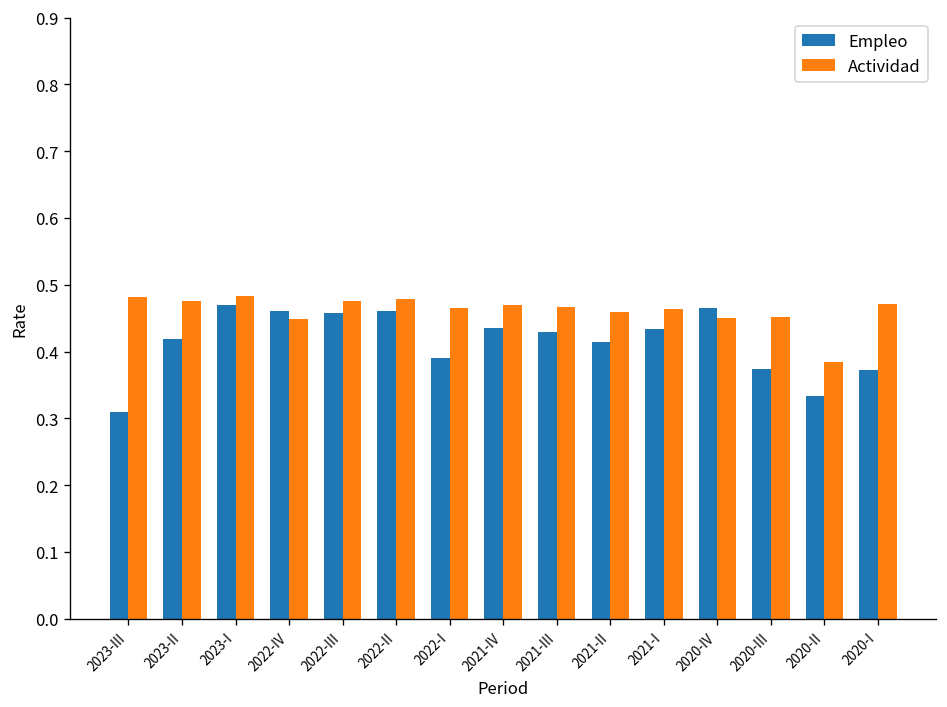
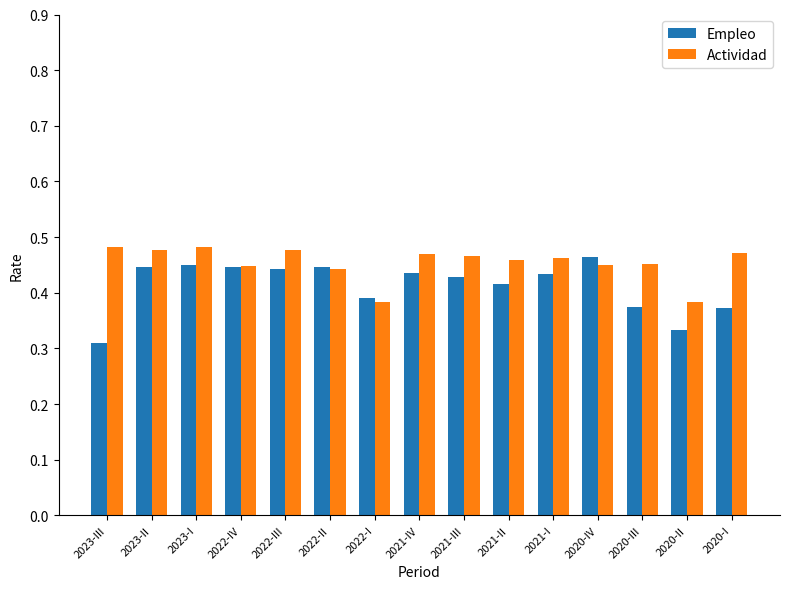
Empleo, 2023-II: 0.42 -> 0.45
Empleo, 2023-I: 0.47 -> 0.45
Empleo, 2022-IV: 0.46 -> 0.45
Empleo, 2022-III: 0.46 -> 0.44
Empleo, 2022-II: 0.46 -> 0.45
Actividad, 2022-II: 0.48 -> 0.44
Actividad, 2022-I: 0.47 -> 0.38
